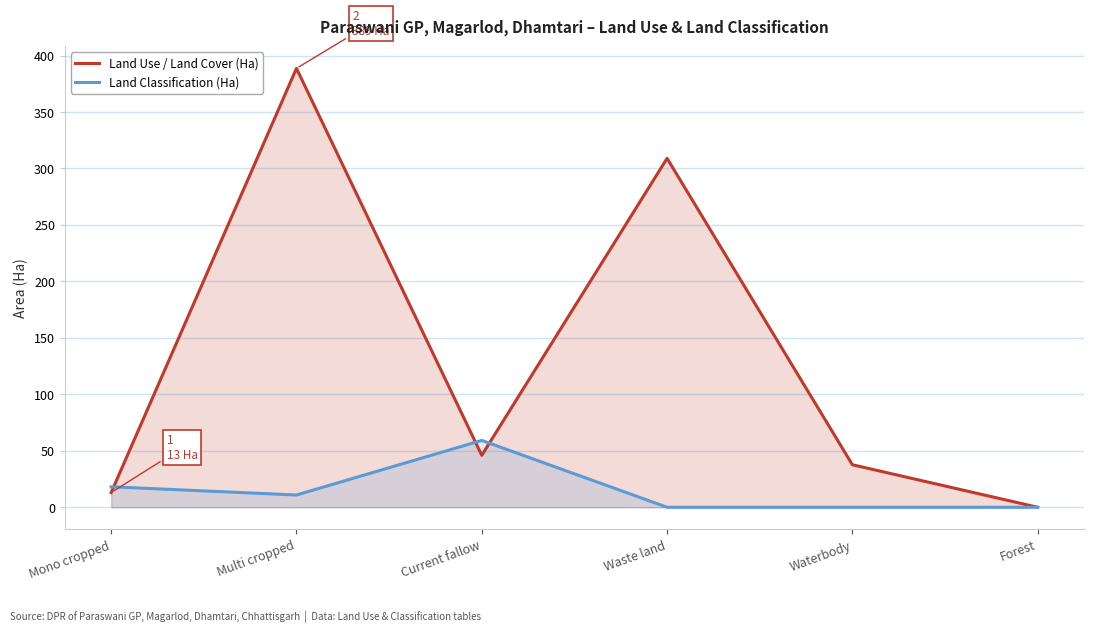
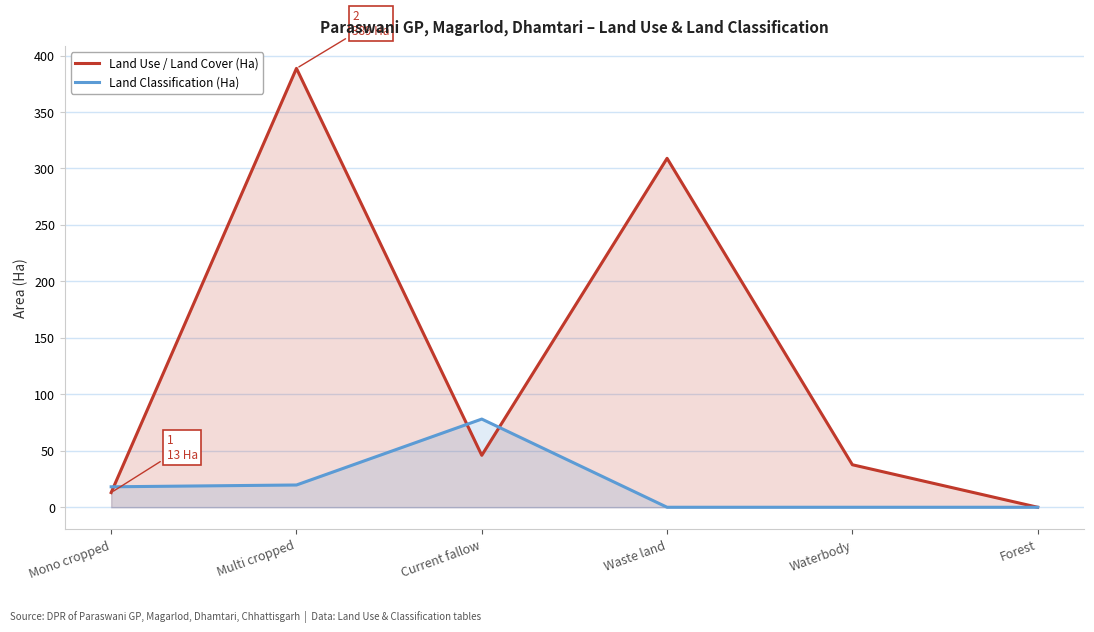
Land Classification (Ha), Multi cropped: 11 -> 20
Land Classification (Ha), Current fallow: 59 -> 78
